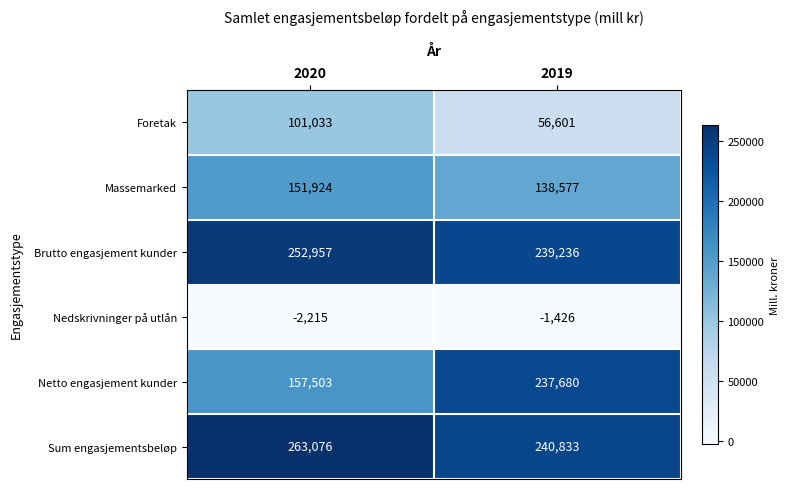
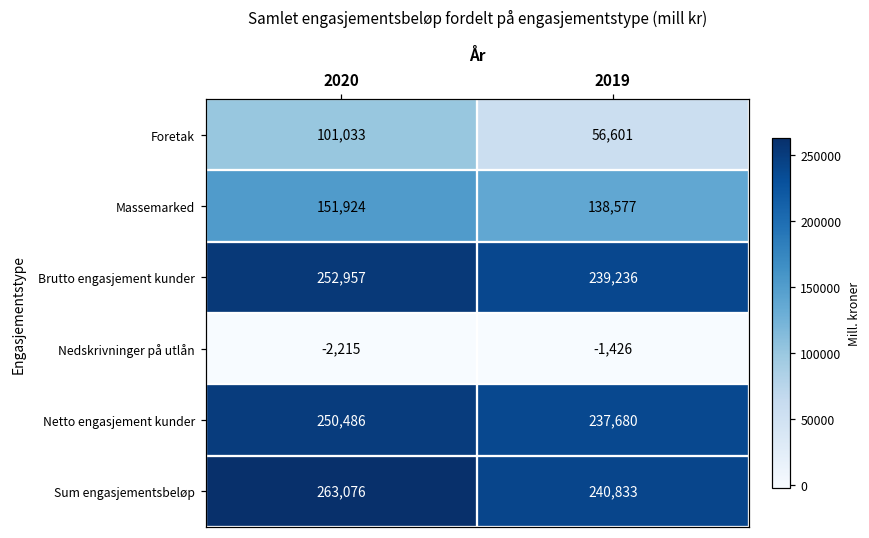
Netto engasjement kunder, 2020: 157,503 -> 250,486
